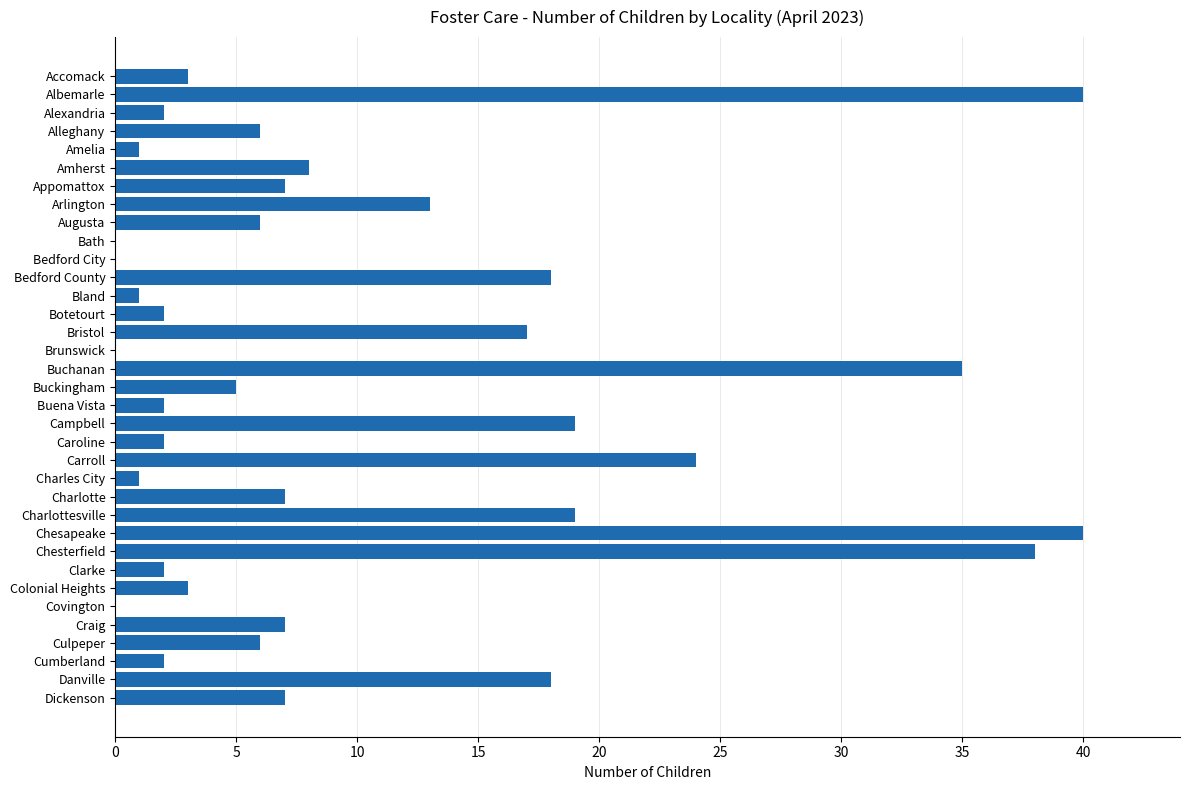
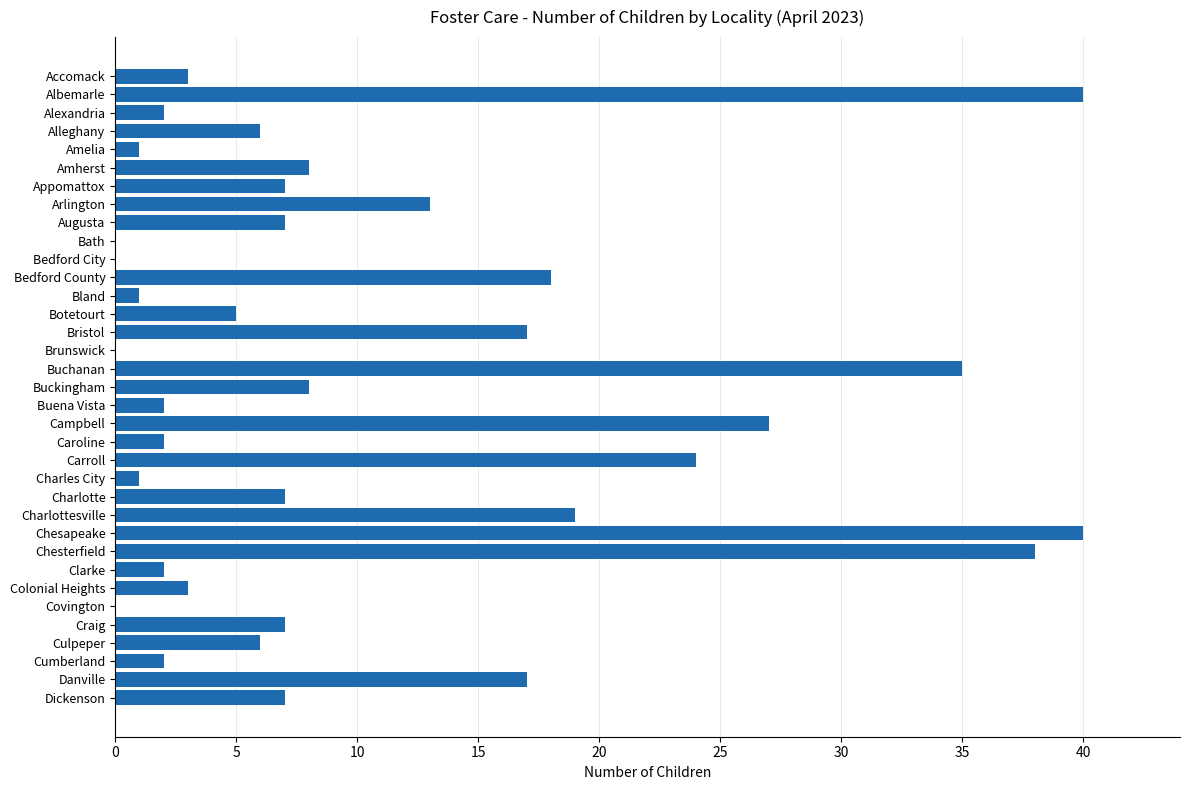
Augusta: 6 -> 7
Botetourt: 2 -> 5
Buckingham: 5 -> 8
Campbell: 19 -> 27
Danville: 18 -> 17
